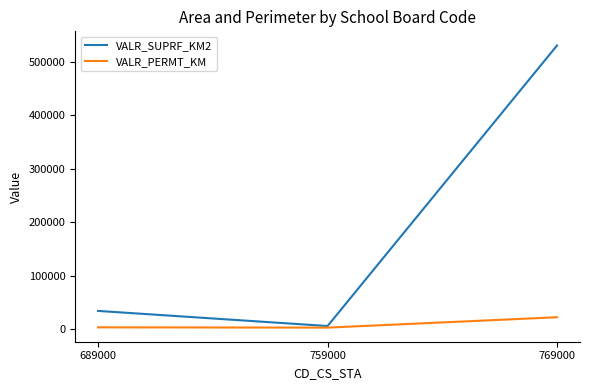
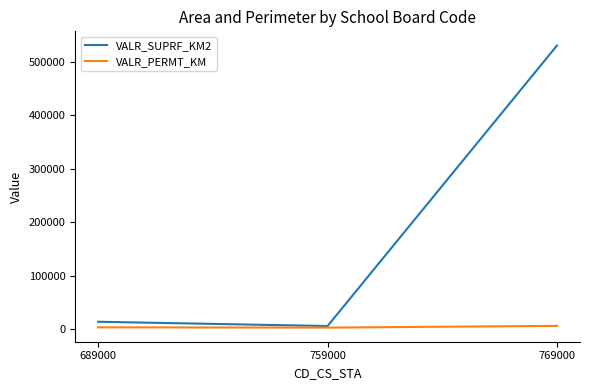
VALR_SUPRF_KM2, 689000: 30000 -> 10000
VALR_PERMT_KM, 769000: 20000 -> 10000
